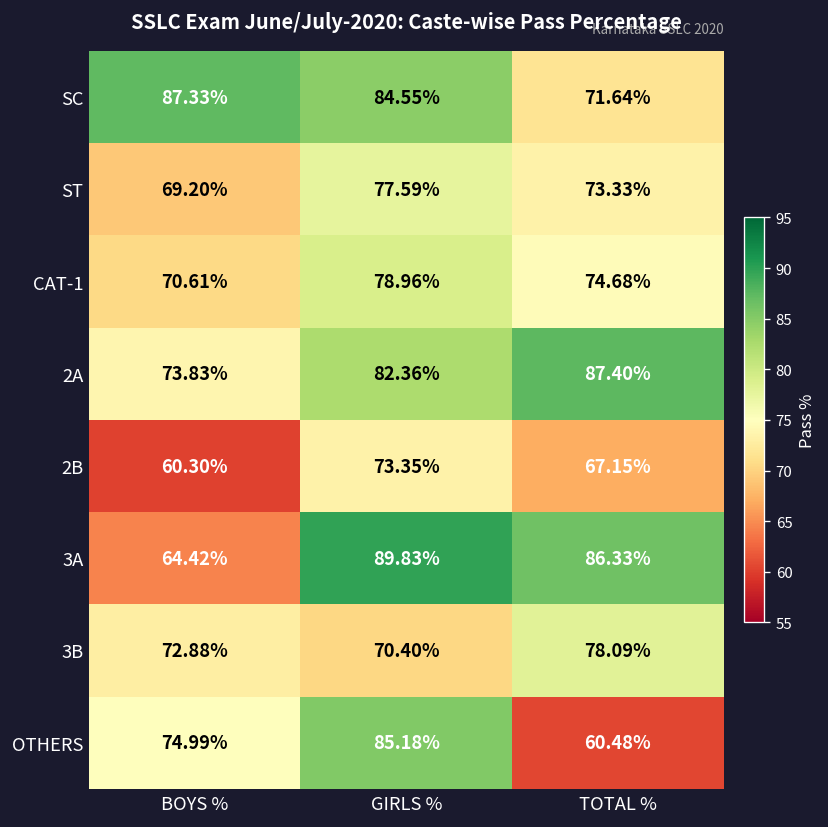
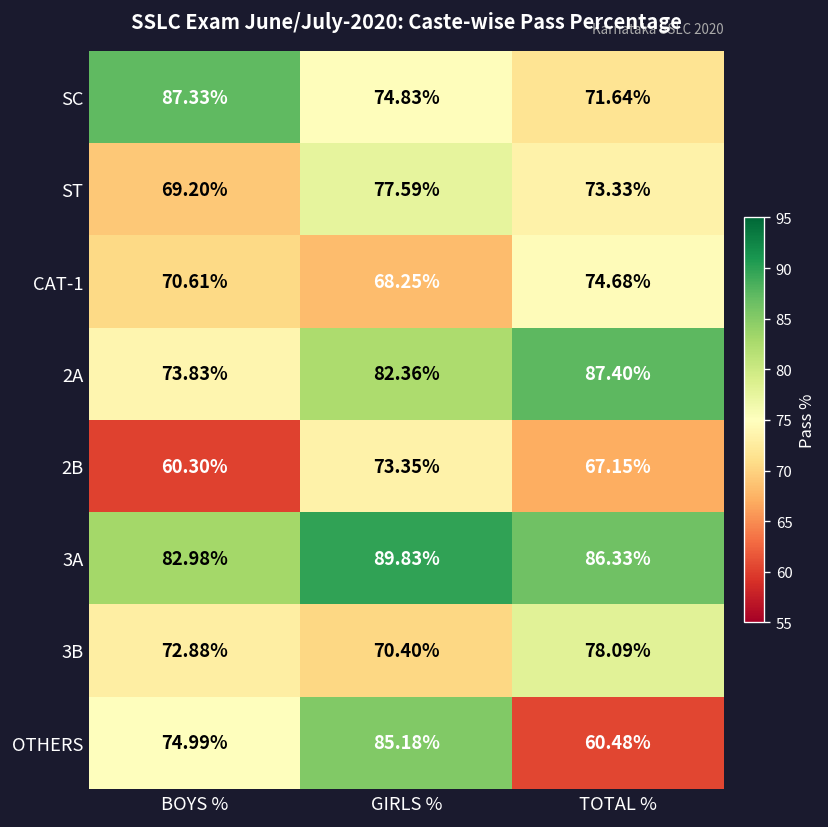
SC, GIRLS %: 84.55% -> 74.83%
CAT-1, GIRLS %: 78.96% -> 68.25%
3A, BOYS %: 64.42% -> 82.98%
